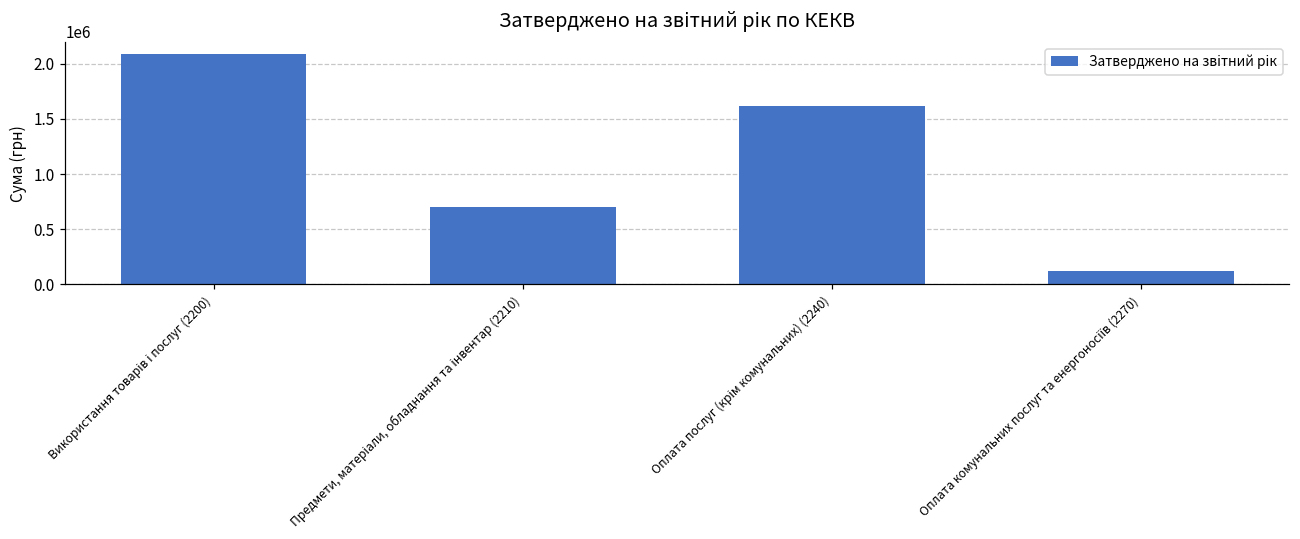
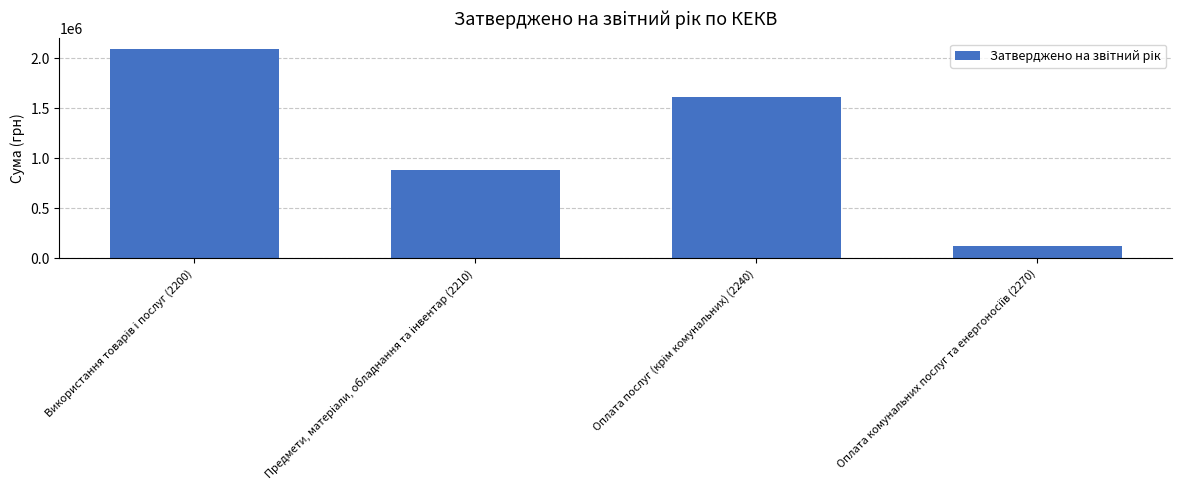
Предмети, матеріали, обладнання та інвентар (2210): 700000 -> 890000
